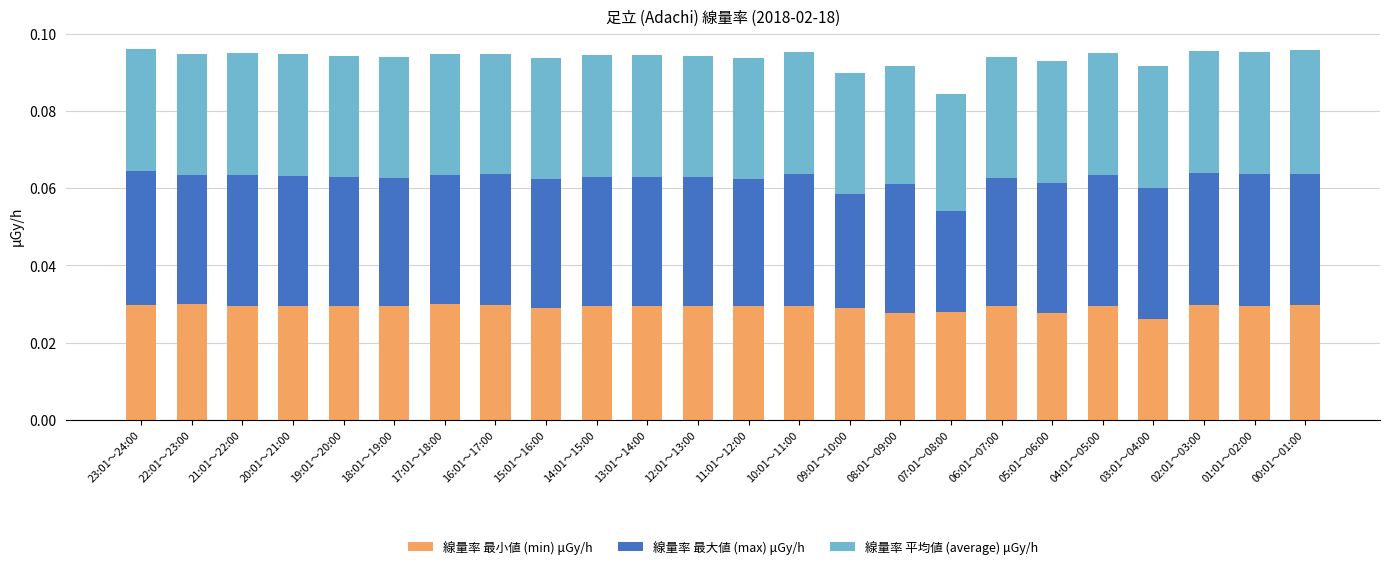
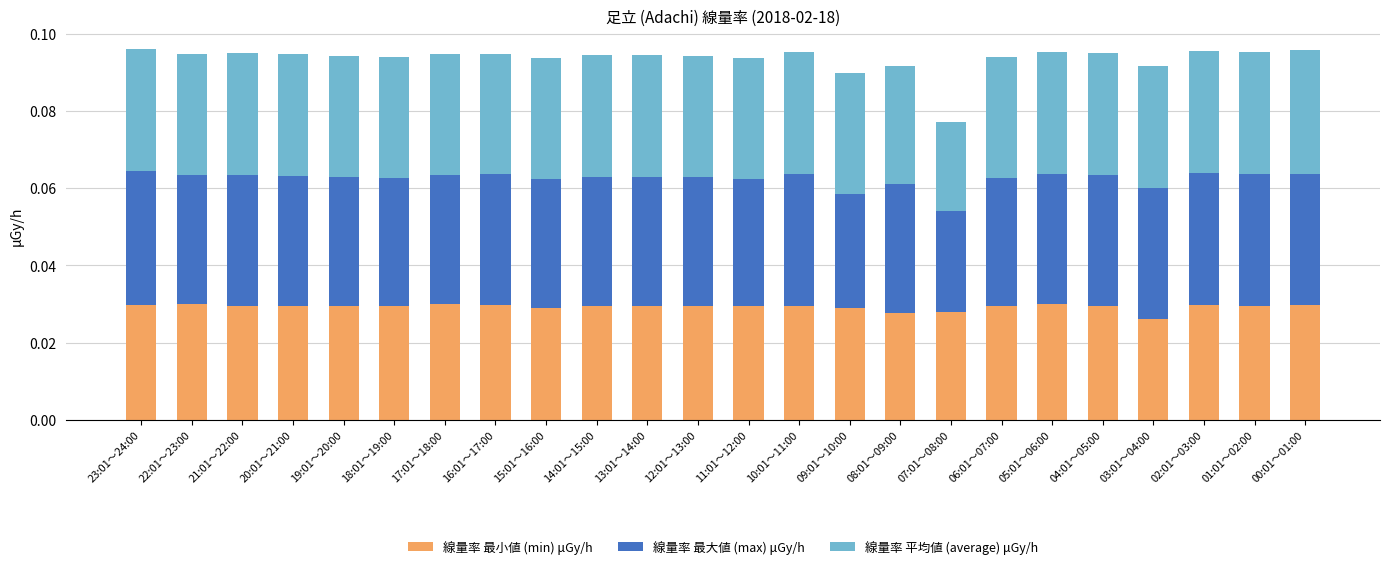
線量率 平均値 (average) μGy/h, 07:01～08:00: 0.030 -> 0.023
線量率 最小値 (min) μGy/h, 05:01～06:00: 0.028 -> 0.030
